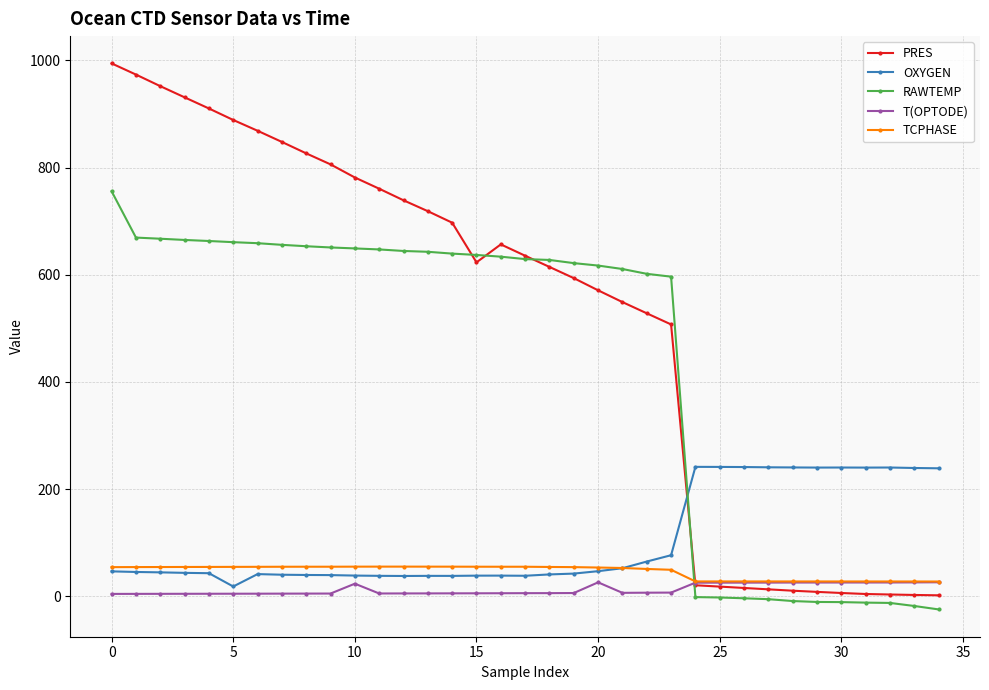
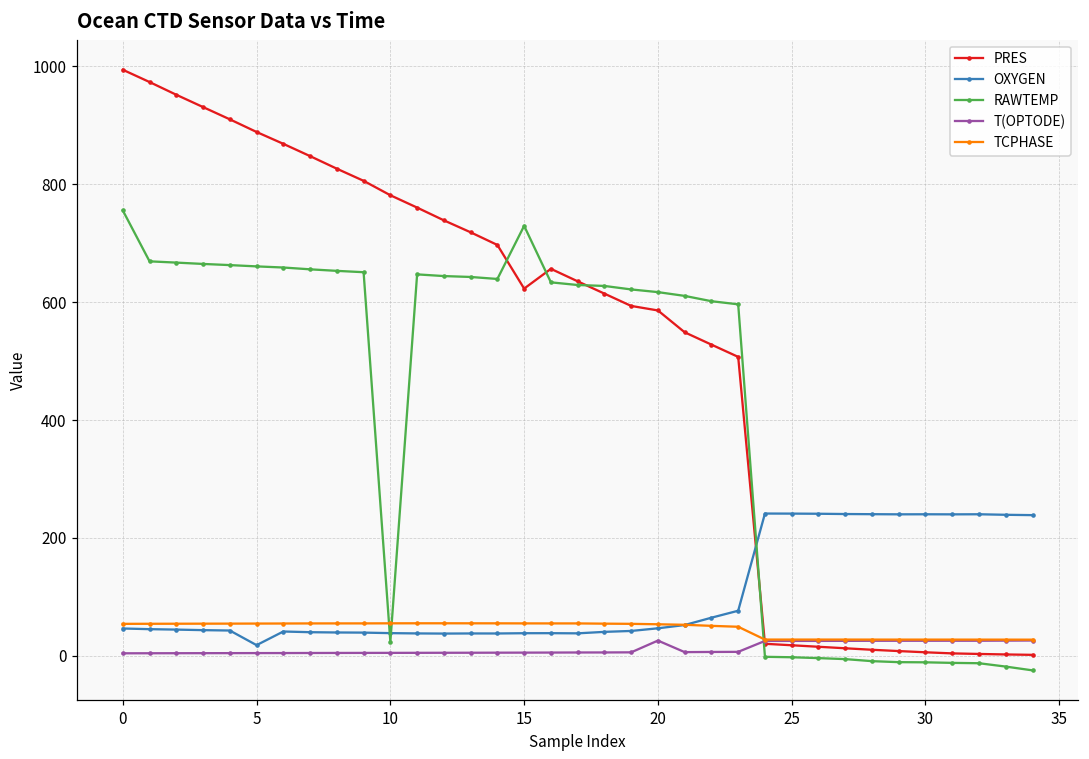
RAWTEMP, 10: 650 -> 20
T(OPTODE), 10: 20 -> 0
RAWTEMP, 15: 640 -> 730
PRES, 20: 570 -> 590
